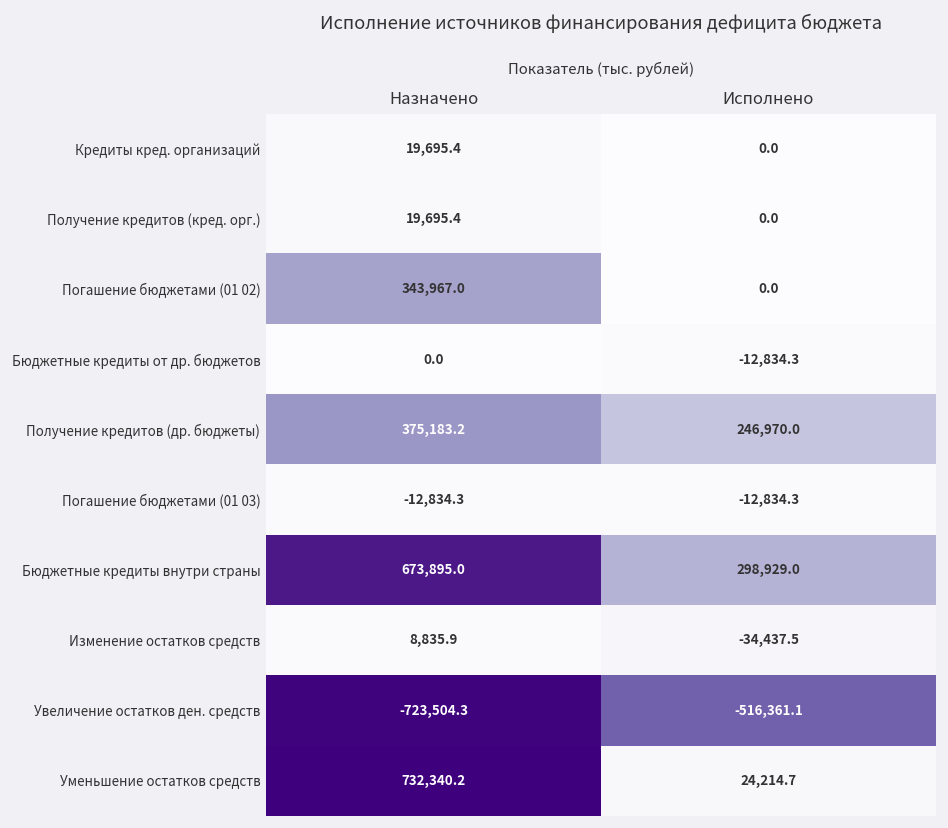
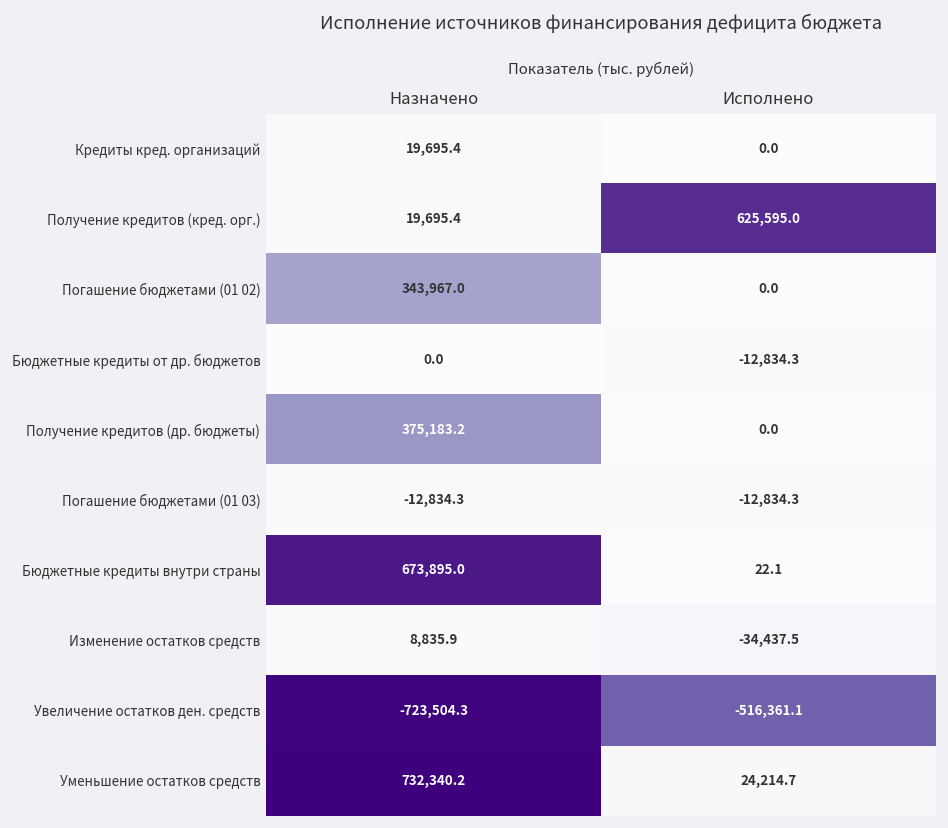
Получение кредитов (кред. орг.), Исполнено: 0.0 -> 625,595.0
Получение кредитов (др. бюджеты), Исполнено: 246,970.0 -> 0.0
Бюджетные кредиты внутри страны, Исполнено: 298,929.0 -> 22.1
